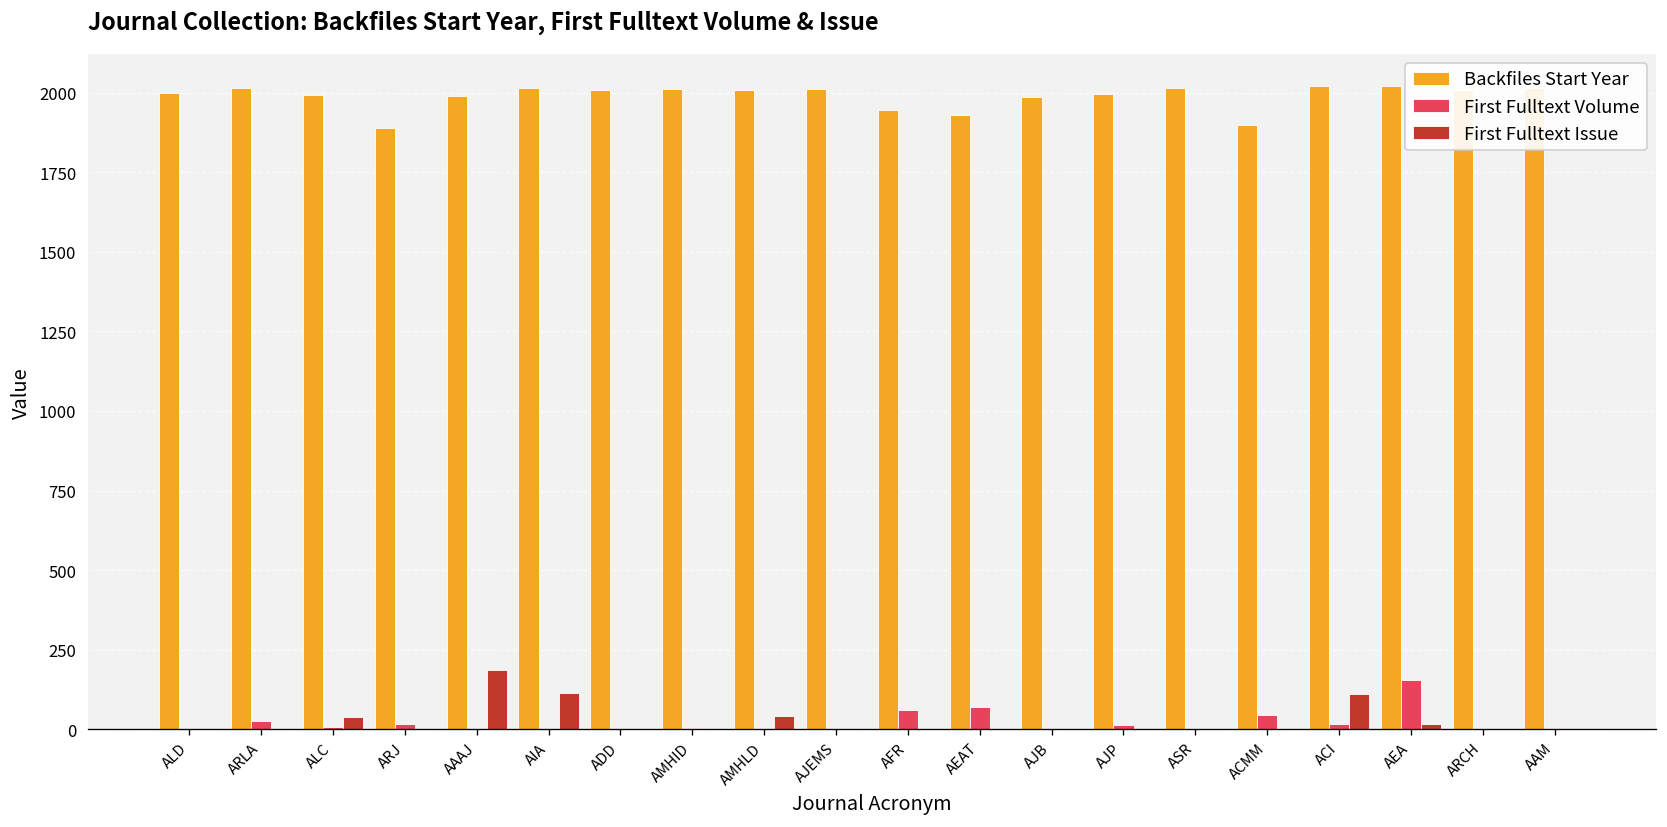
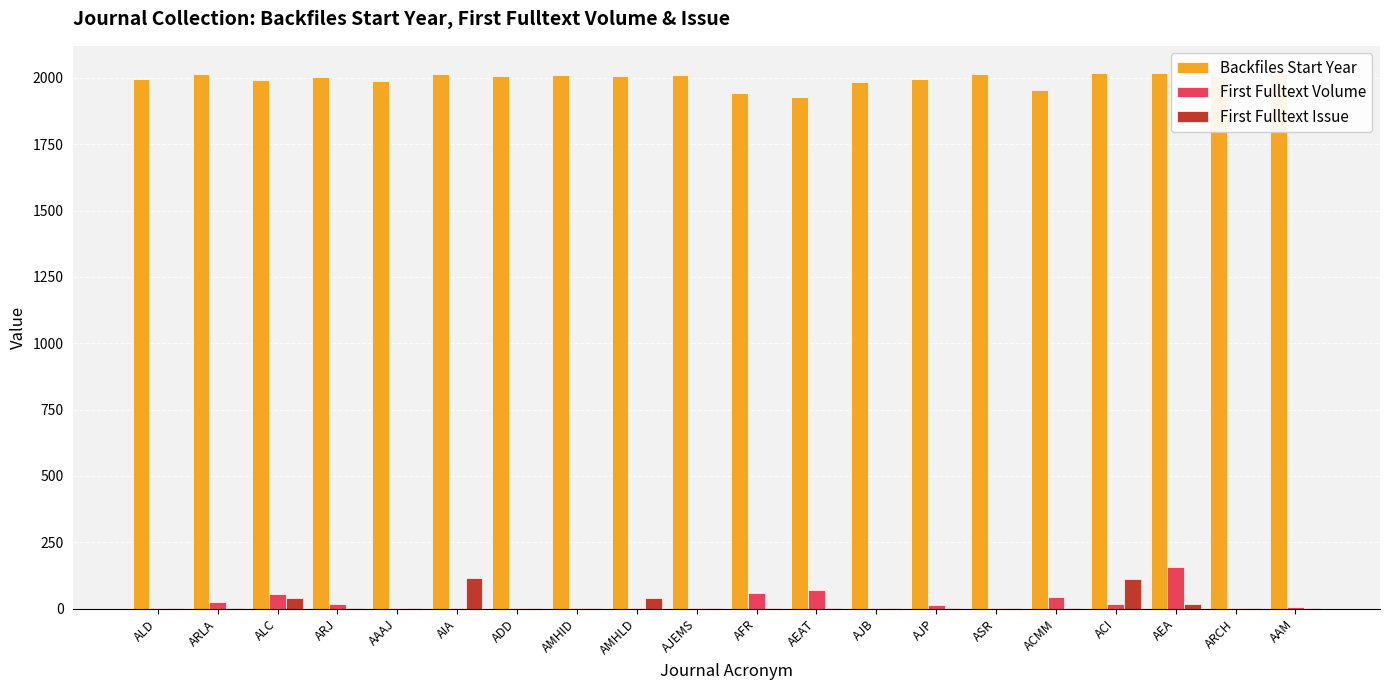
First Fulltext Volume, ALC: 10 -> 60
Backfiles Start Year, ARJ: 1890 -> 2010
First Fulltext Issue, AAAJ: 190 -> 0
Backfiles Start Year, ACMM: 1900 -> 1950
